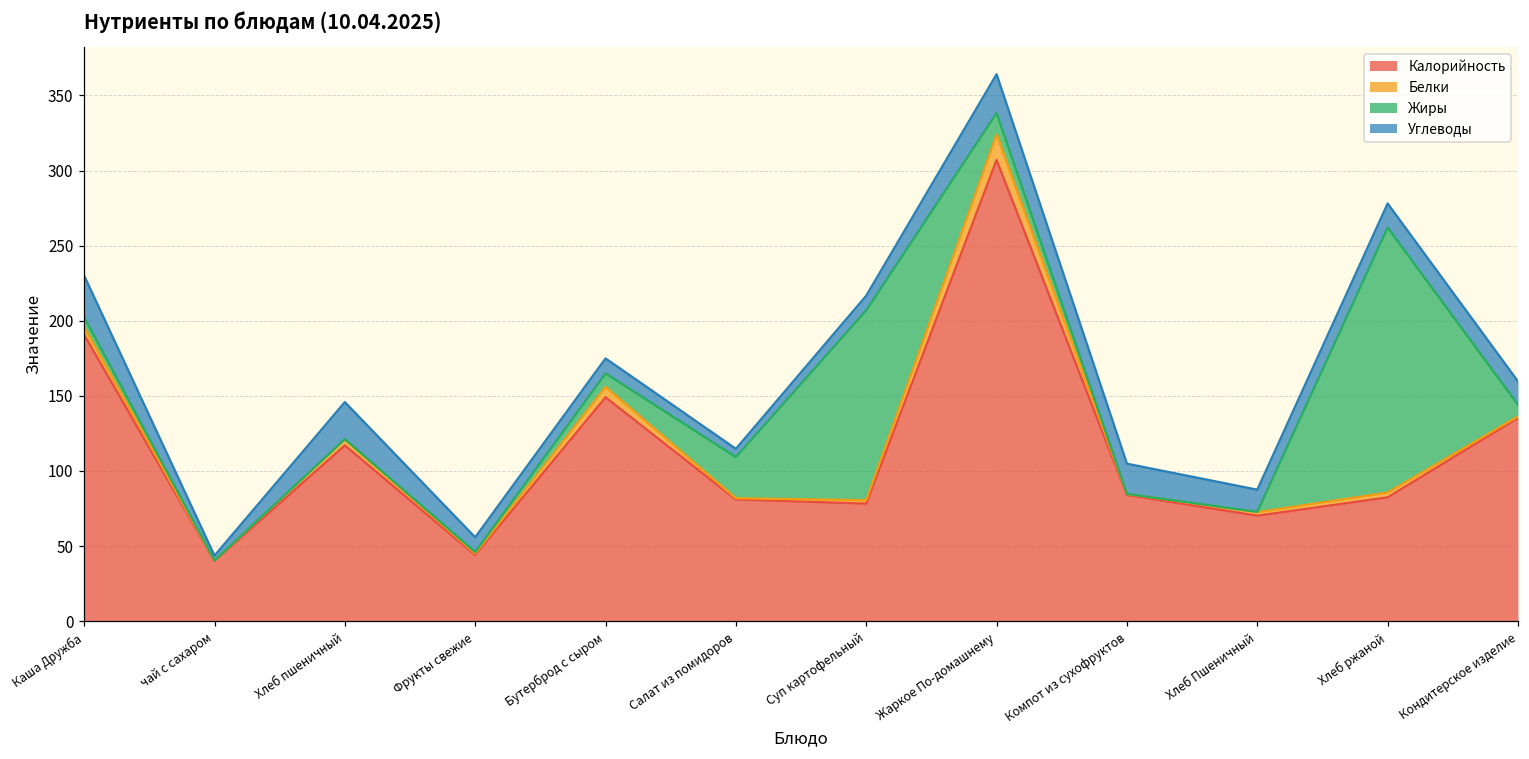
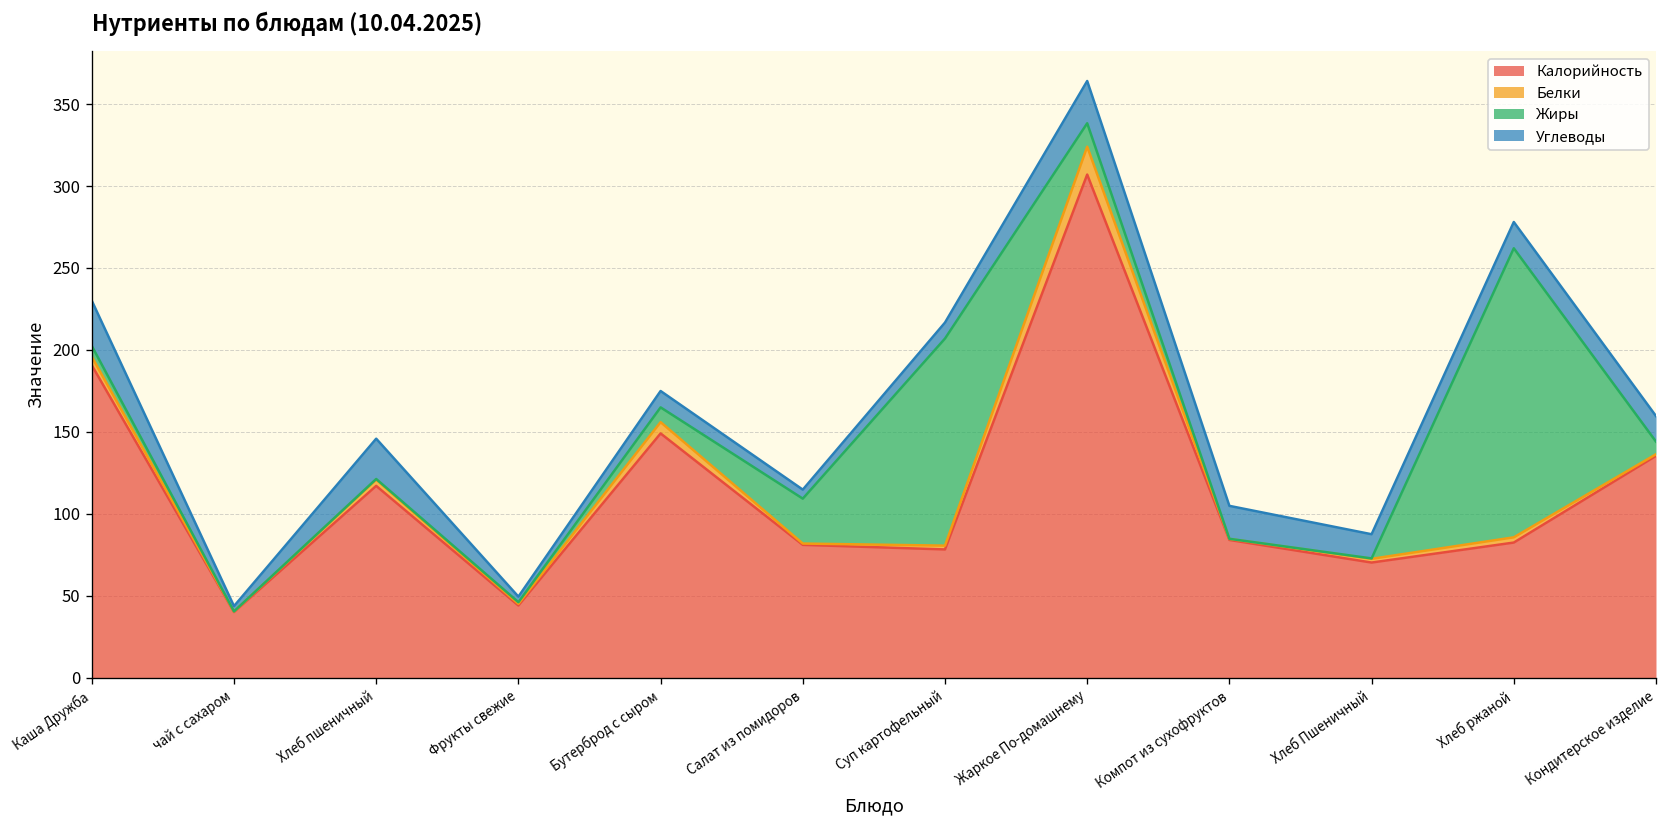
Углеводы, Фрукты свежие: 10 -> 3
